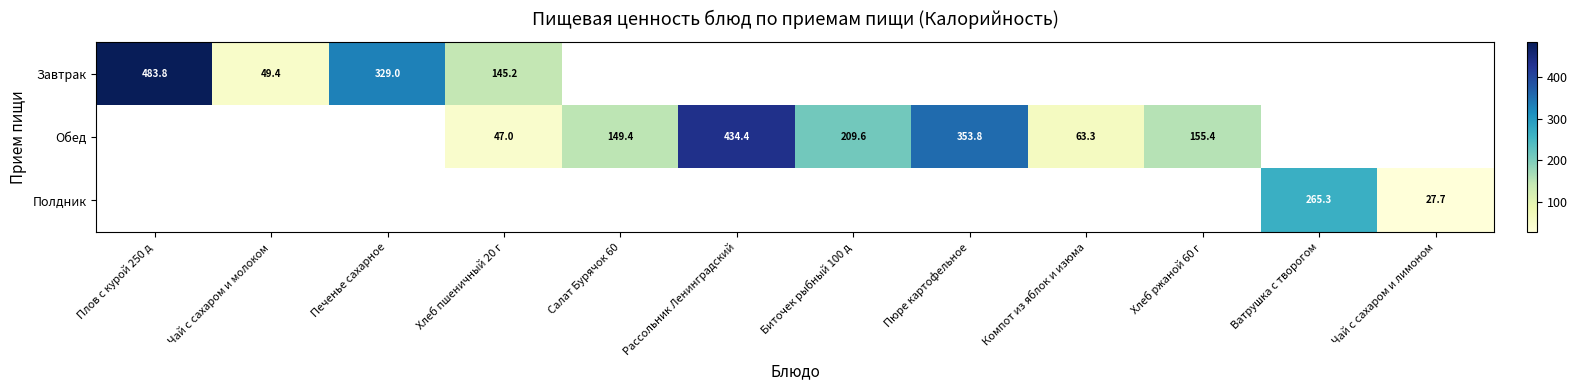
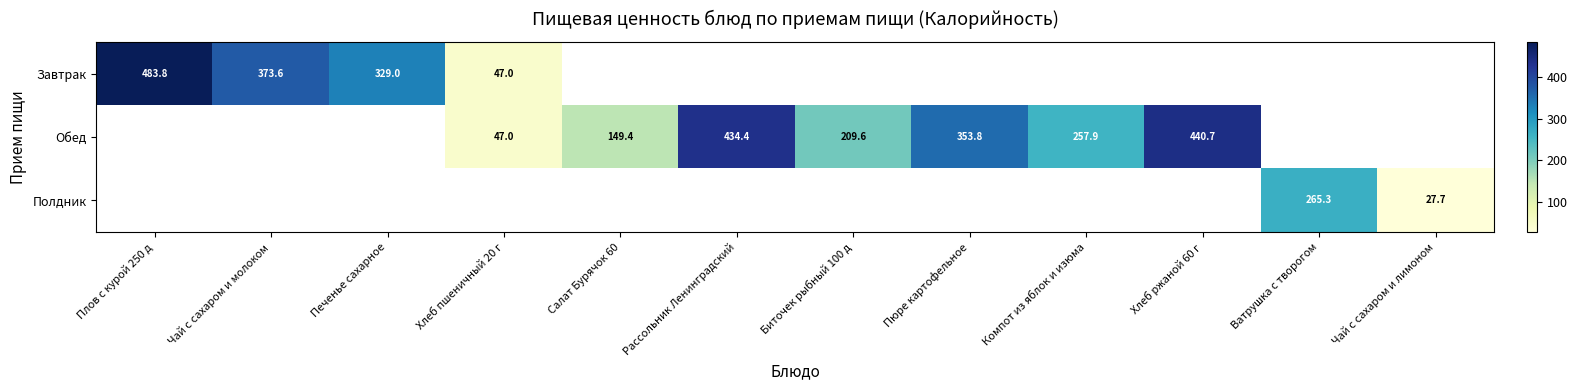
Завтрак, Чай с сахаром и молоком: 49.4 -> 373.6
Завтрак, Хлеб пшеничный 20 г: 145.2 -> 47.0
Обед, Компот из яблок и изюма: 63.3 -> 257.9
Обед, Хлеб ржаной 60 г: 155.4 -> 440.7
